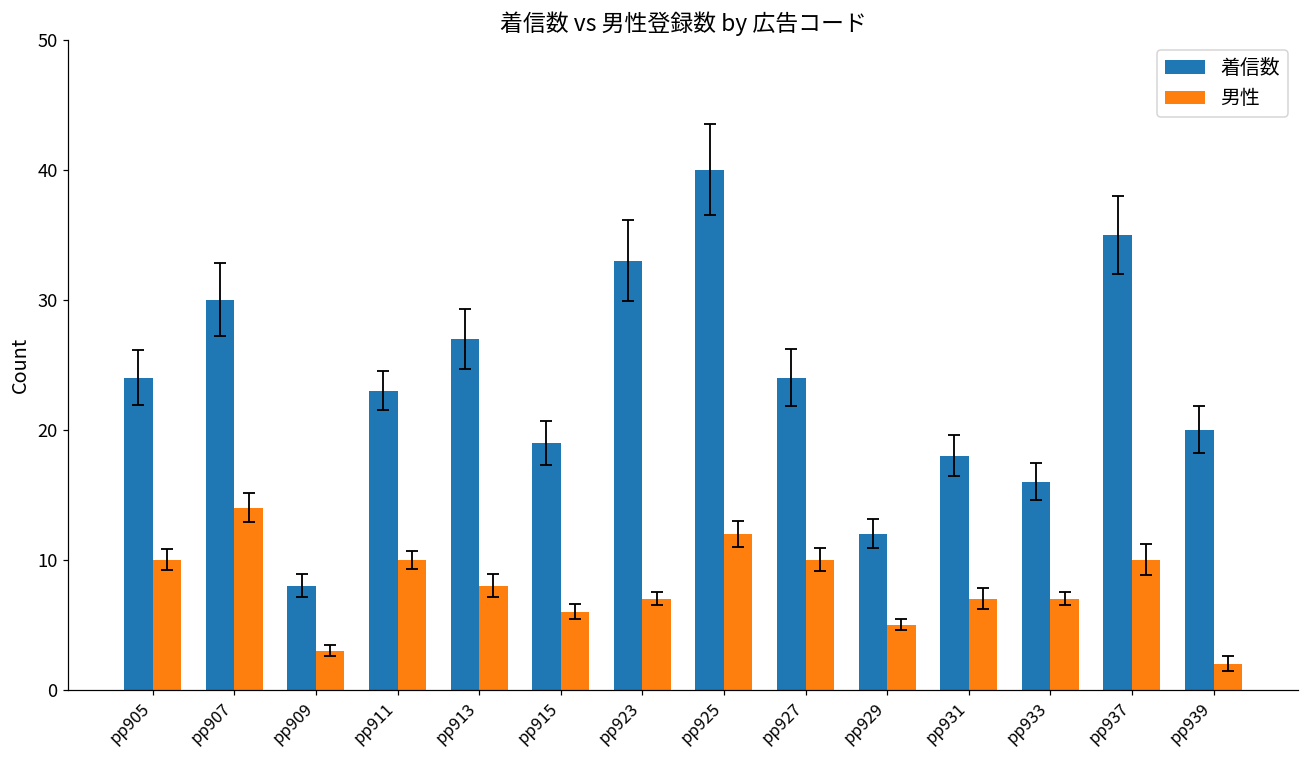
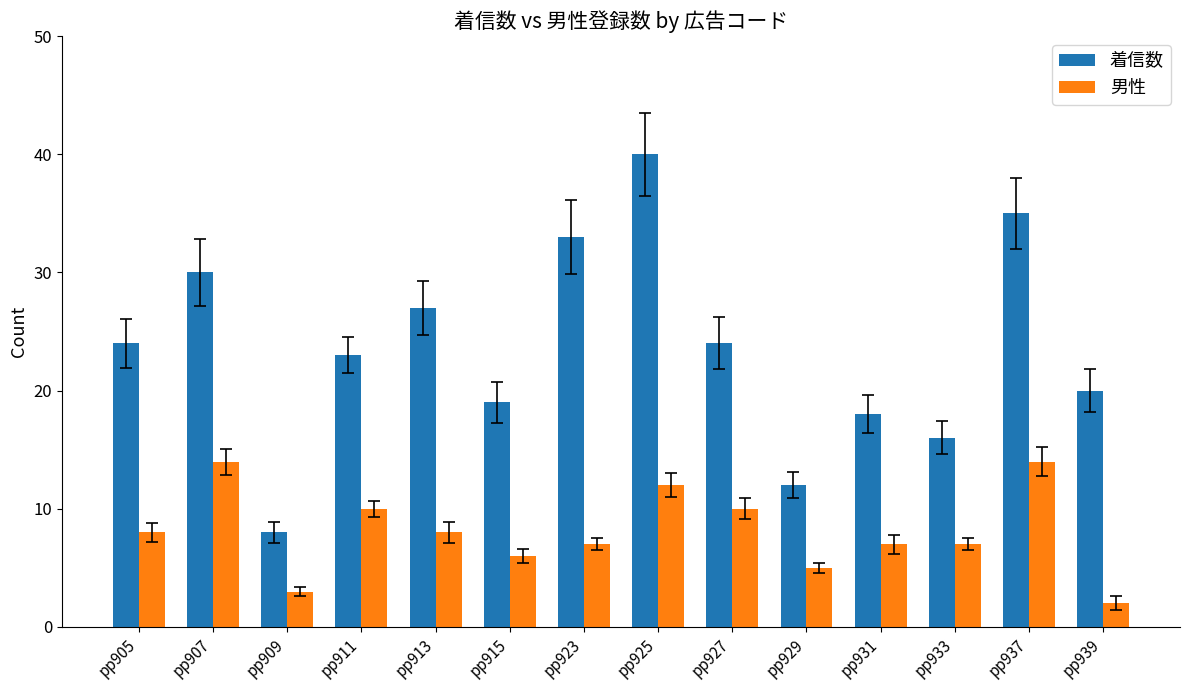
男性, pp905: 10 -> 8
男性, pp937: 10 -> 14
